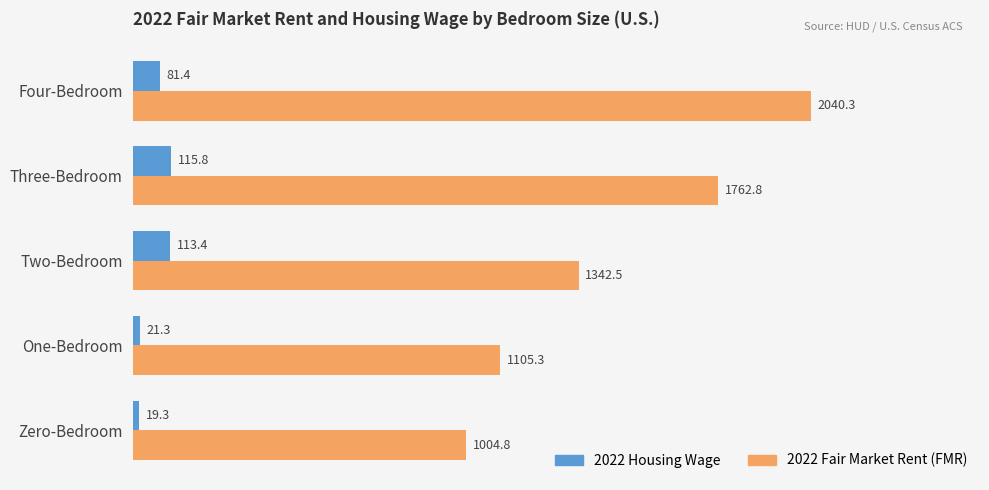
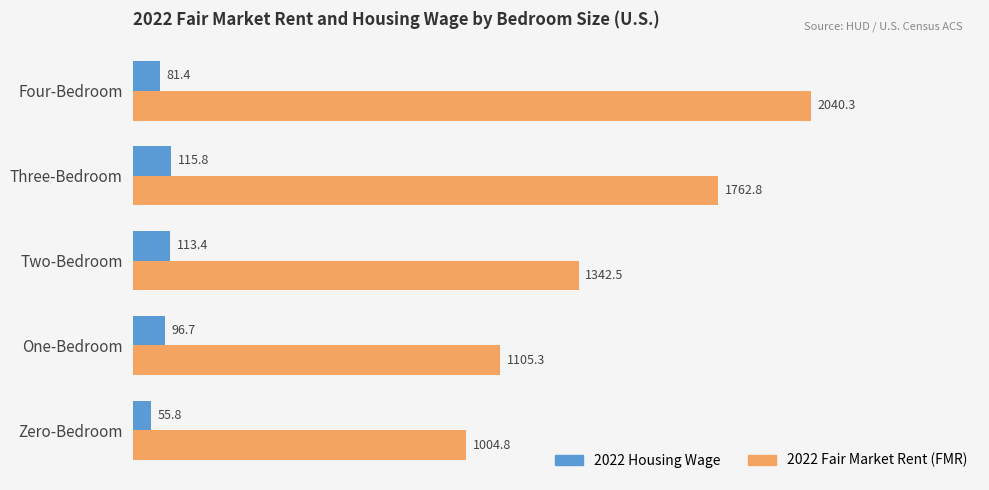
2022 Housing Wage, One-Bedroom: 21.3 -> 96.7
2022 Housing Wage, Zero-Bedroom: 19.3 -> 55.8
